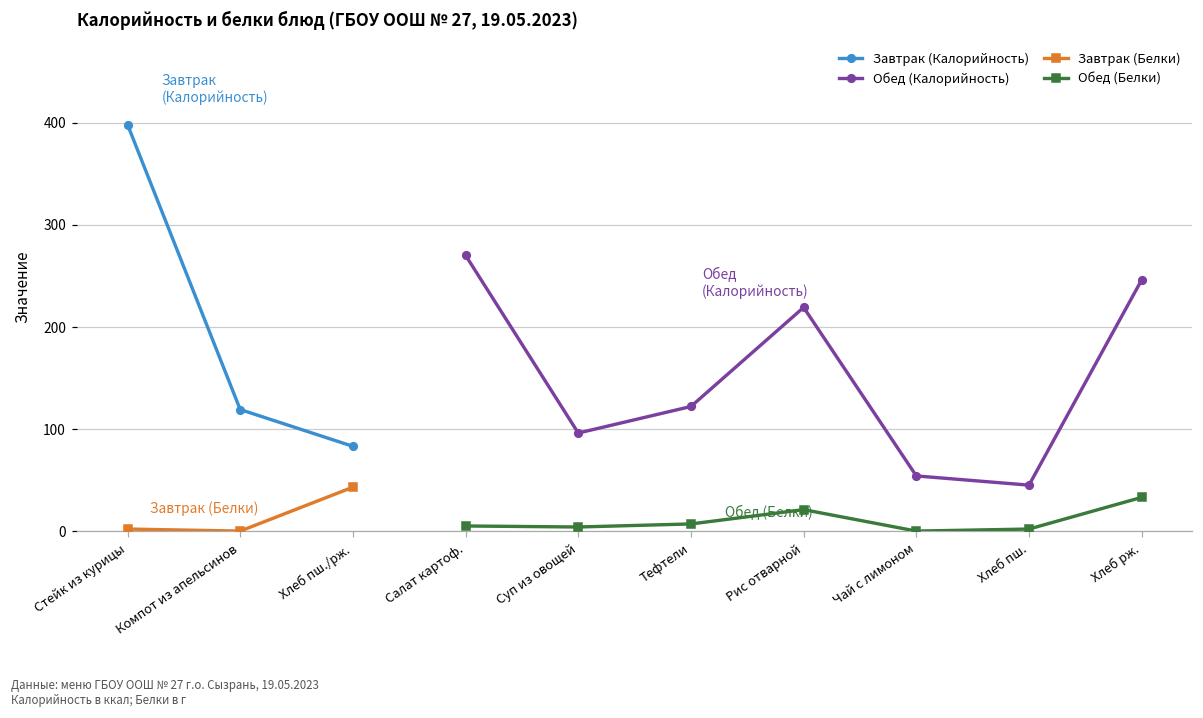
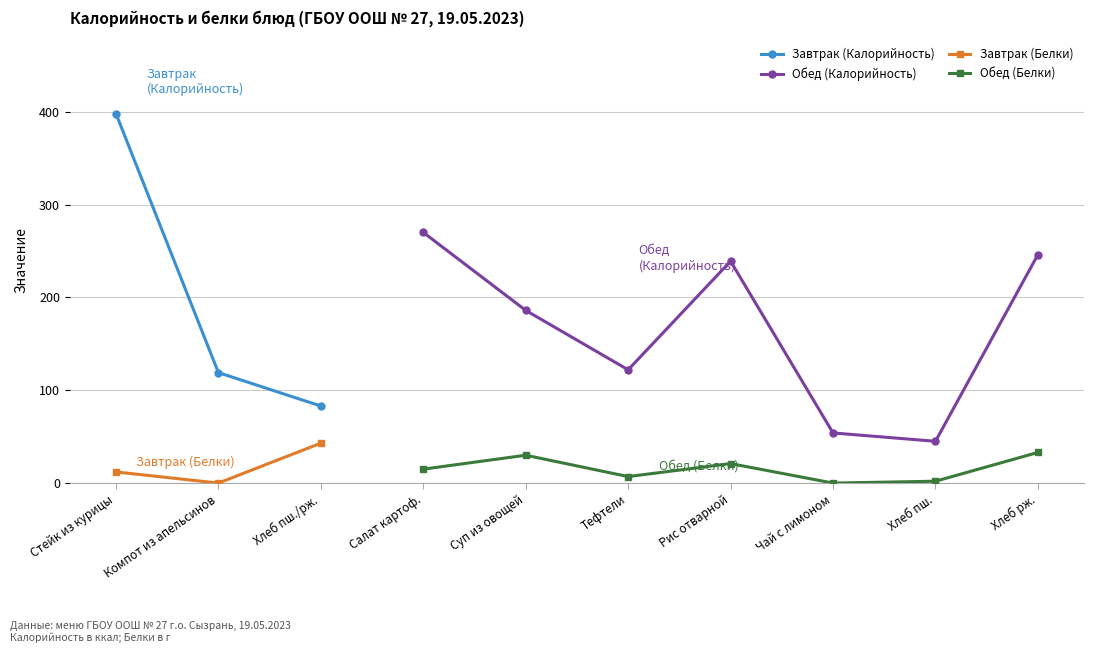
Завтрак (Белки), Стейк из курицы: 0 -> 10
Обед (Белки), Салат картоф.: 10 -> 20
Обед (Калорийность), Суп из овощей: 100 -> 190
Обед (Белки), Суп из овощей: 0 -> 30
Обед (Калорийность), Рис отварной: 220 -> 240
